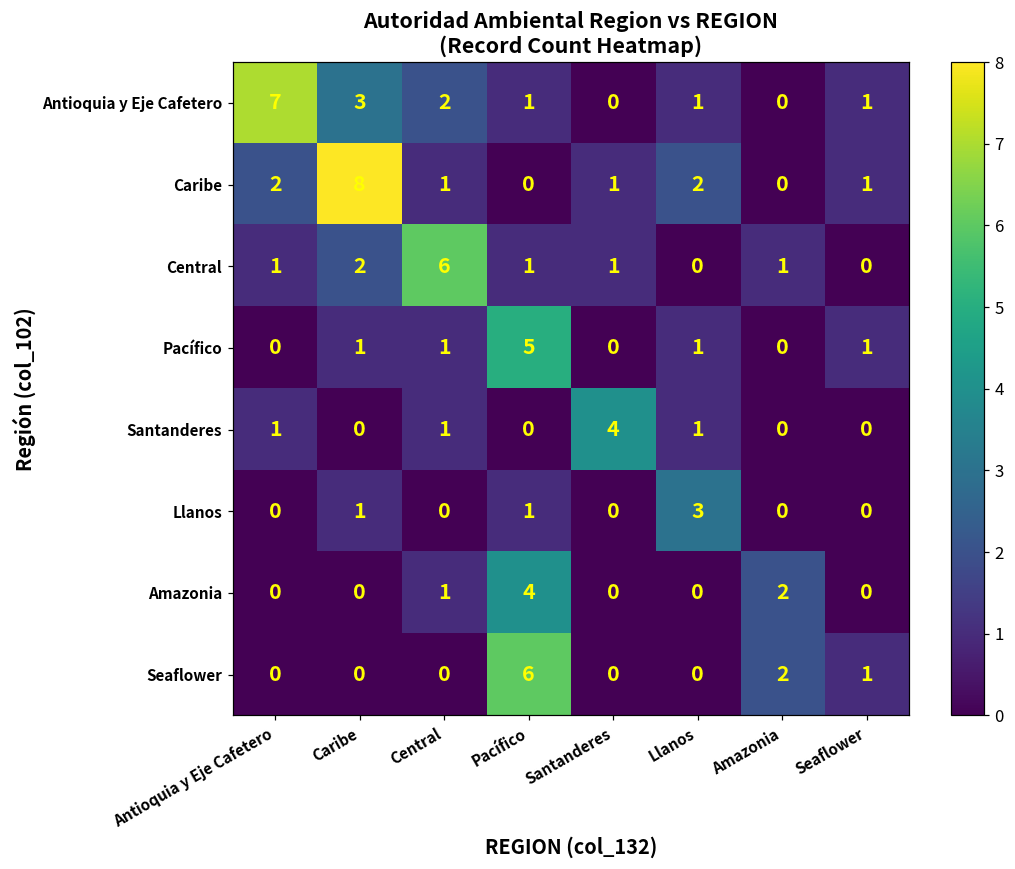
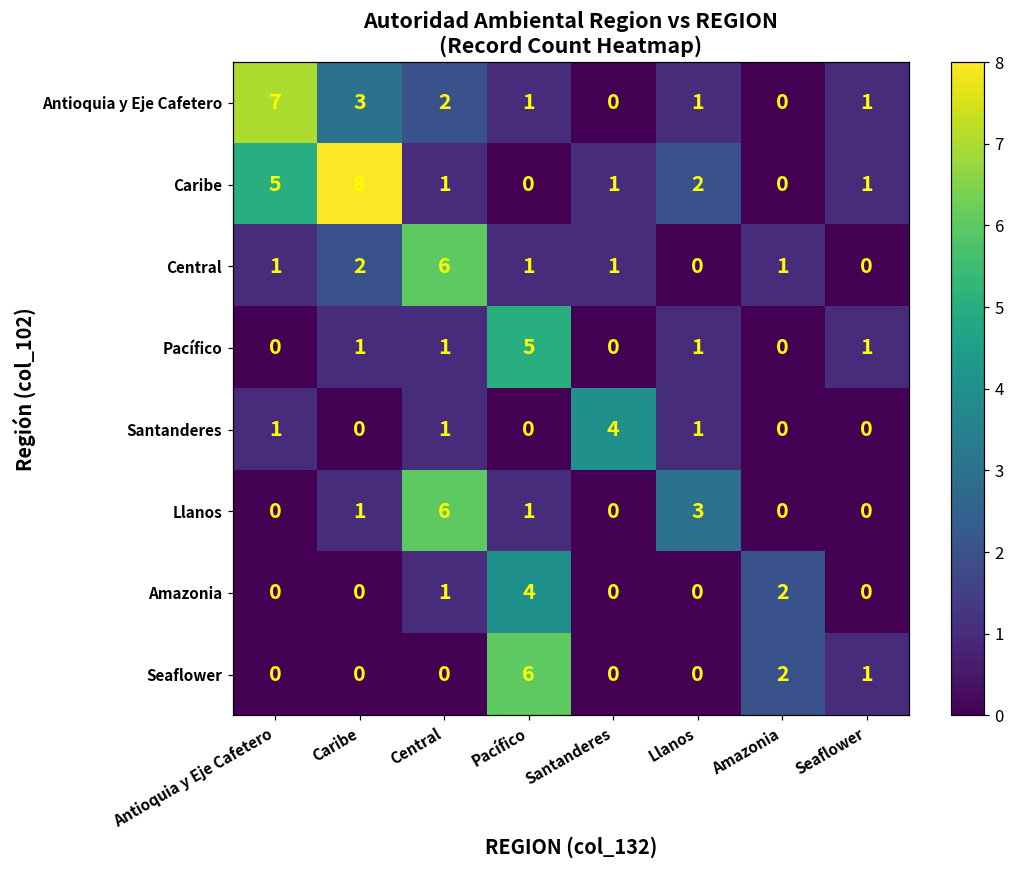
Caribe, Antioquia y Eje Cafetero: 2 -> 5
Llanos, Central: 0 -> 6
